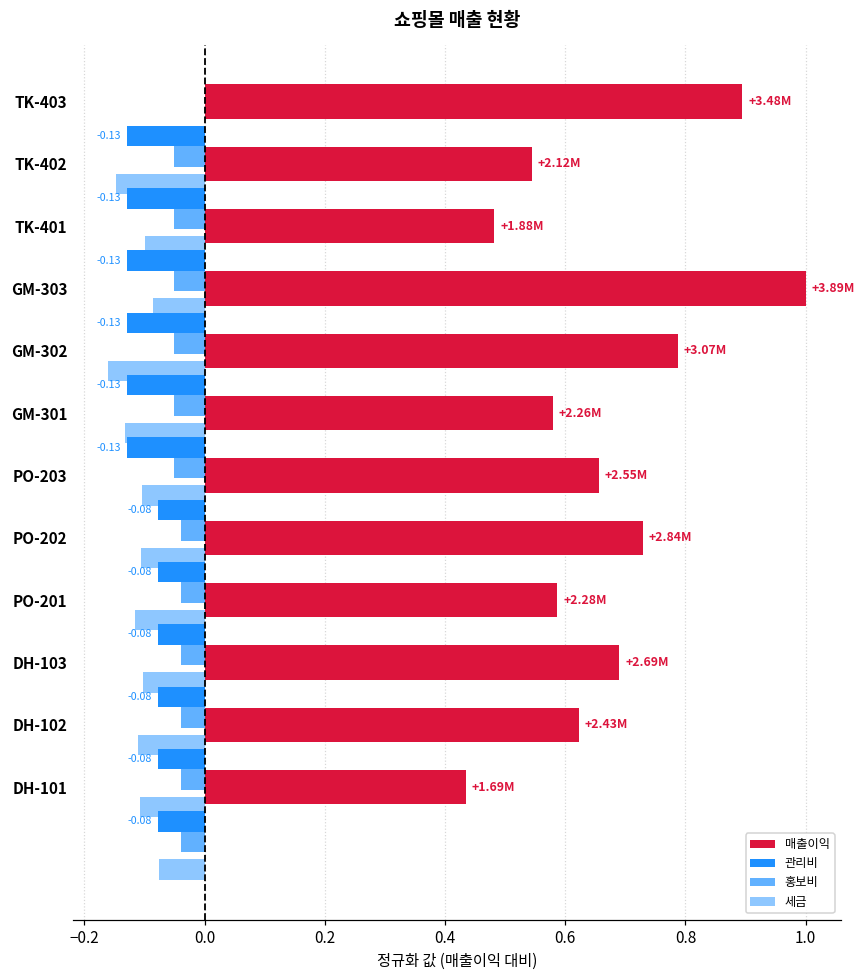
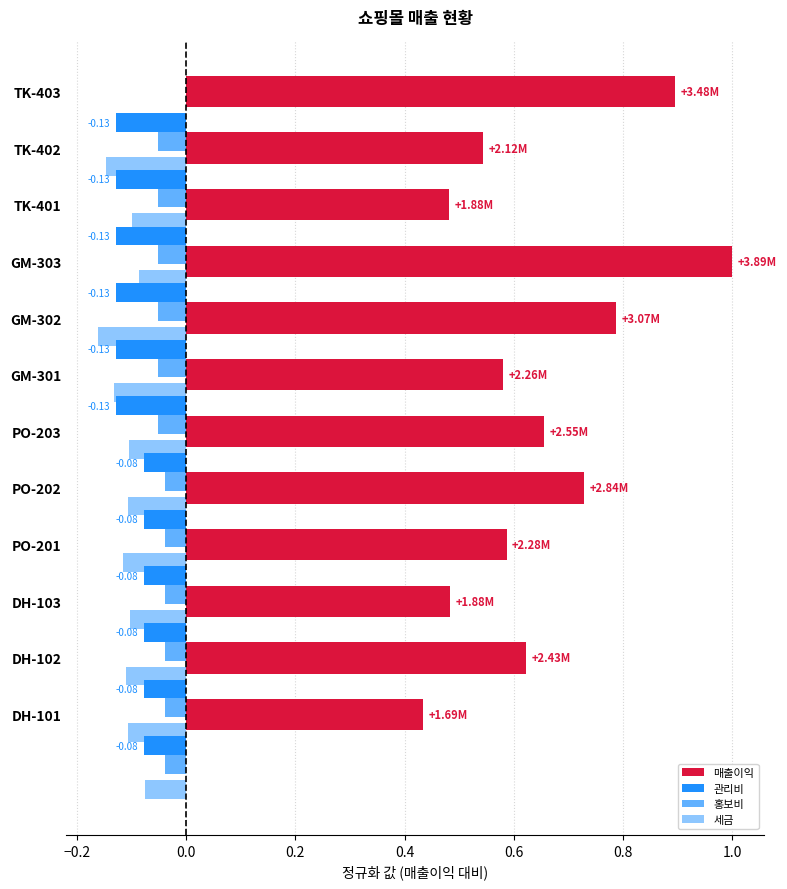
매출이익, DH-103: +2.69M -> +1.88M
